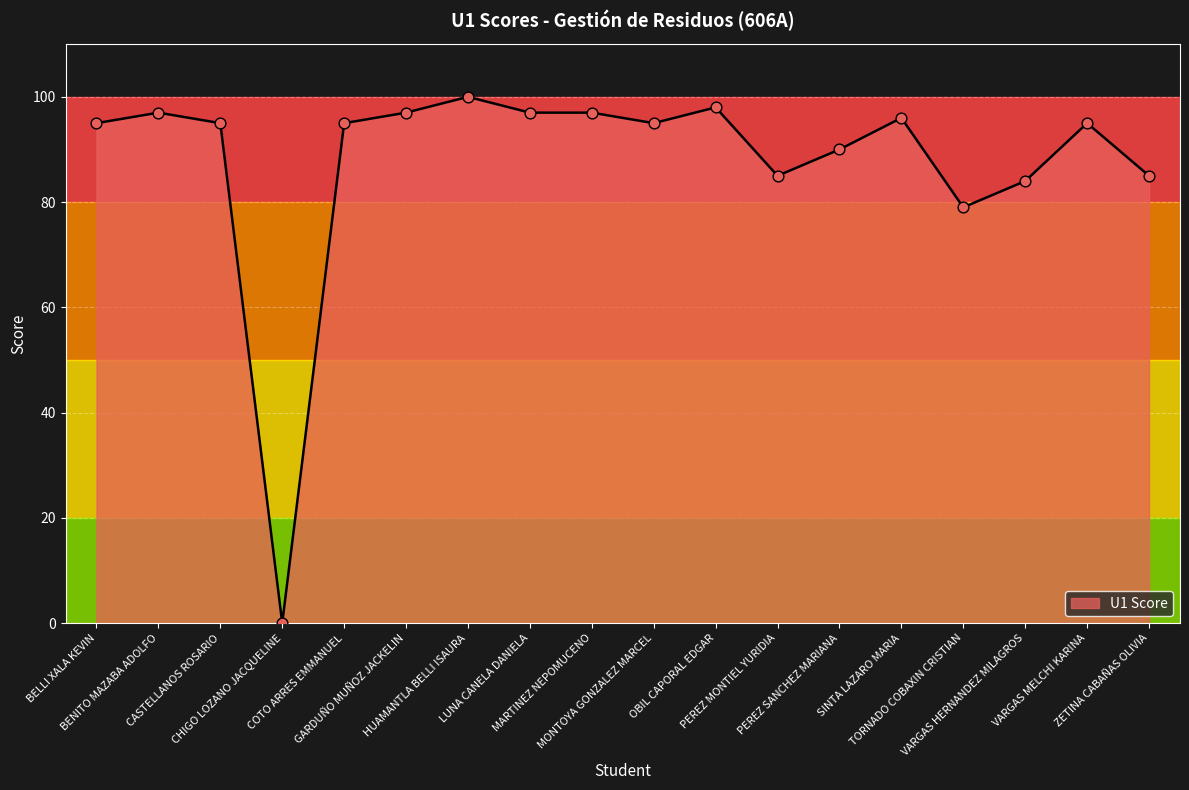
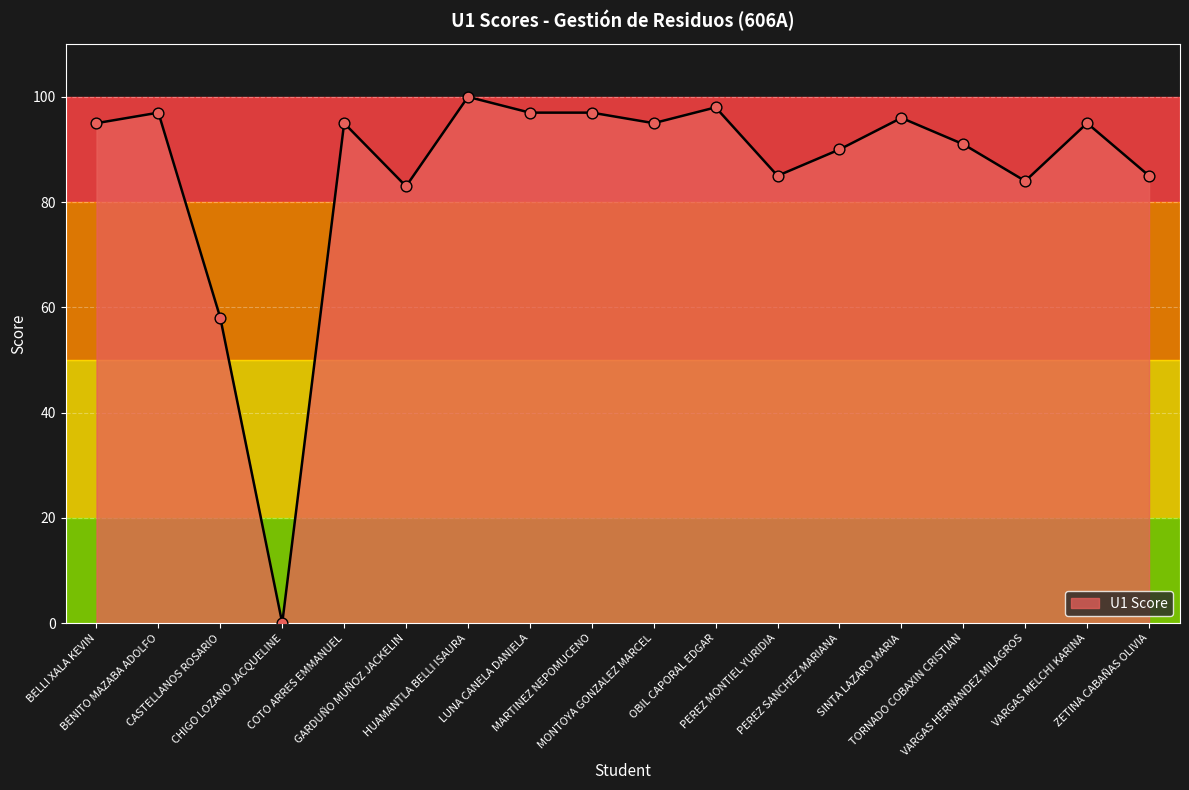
CASTELLANOS ROSARIO: 95 -> 58
GARDUÑO MUÑOZ JACKELIN: 97 -> 83
TORNADO COBAXIN CRISTIAN: 79 -> 91
